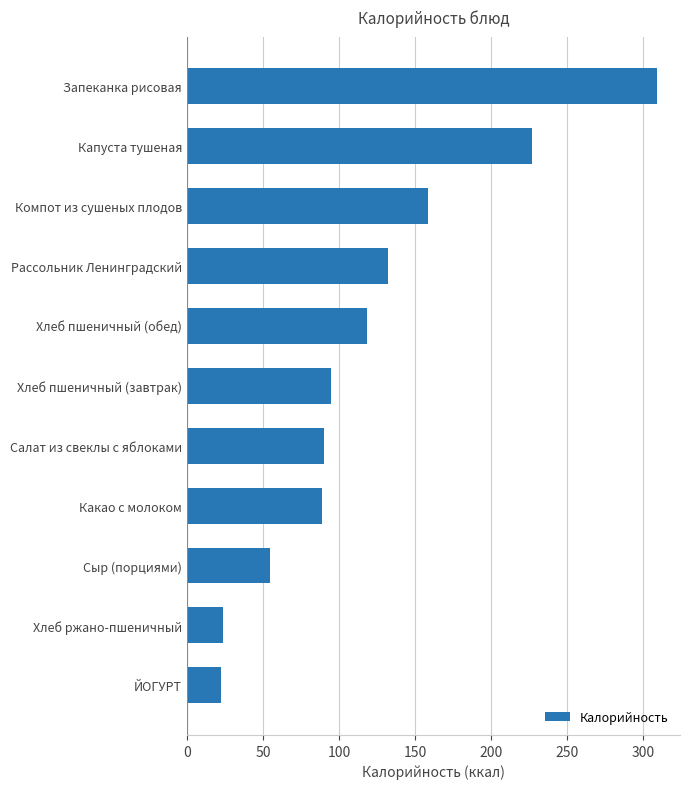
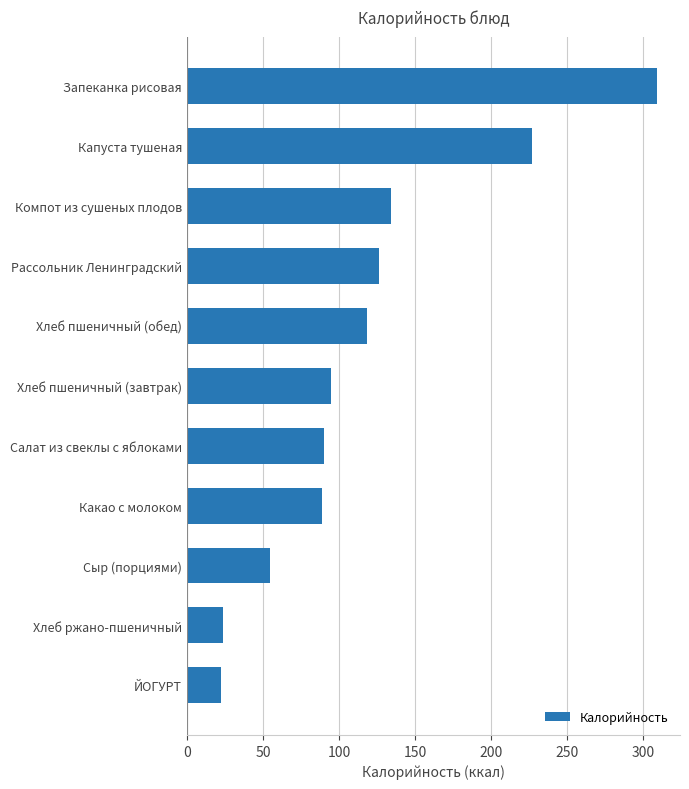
Компот из сушеных плодов: 158 -> 134
Рассольник Ленинградский: 132 -> 126
